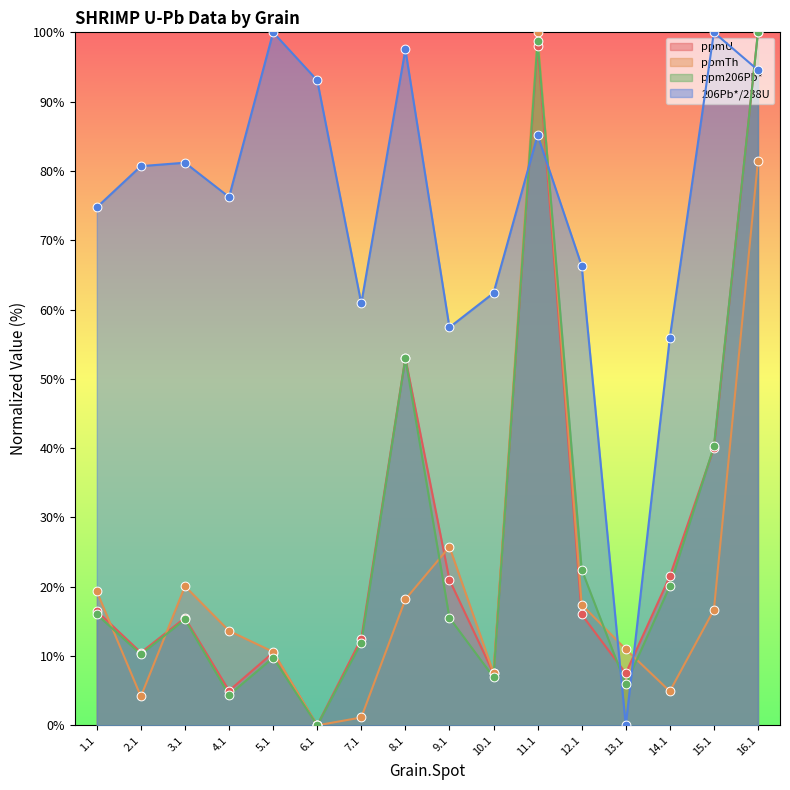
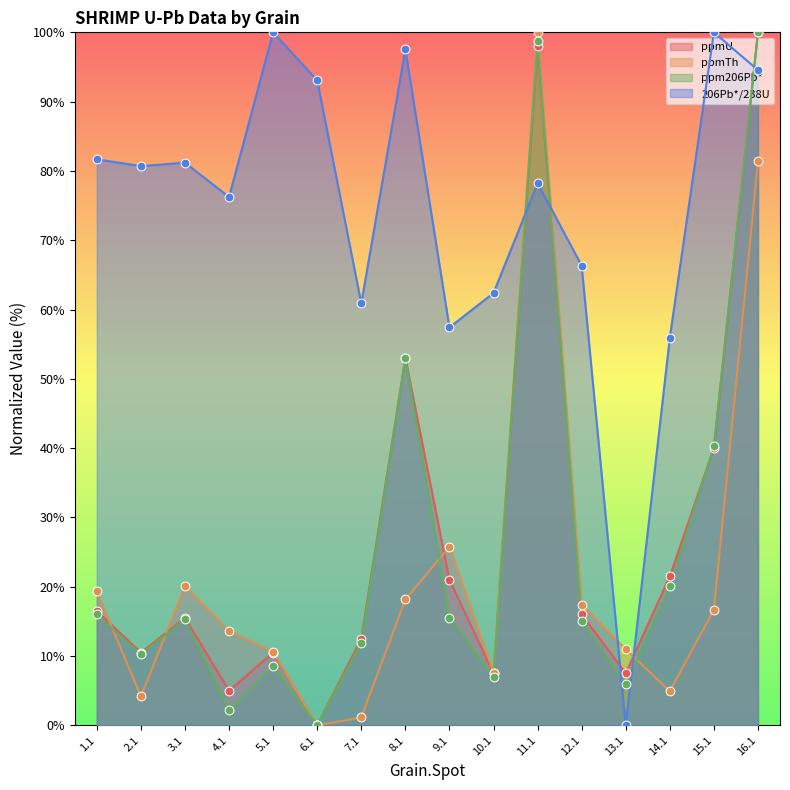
206Pb*/238U, 1.1: 75% -> 82%
ppm206Pb*, 4.1: 4% -> 2%
ppm206Pb*, 5.1: 10% -> 9%
206Pb*/238U, 11.1: 85% -> 78%
ppm206Pb*, 12.1: 22% -> 15%
